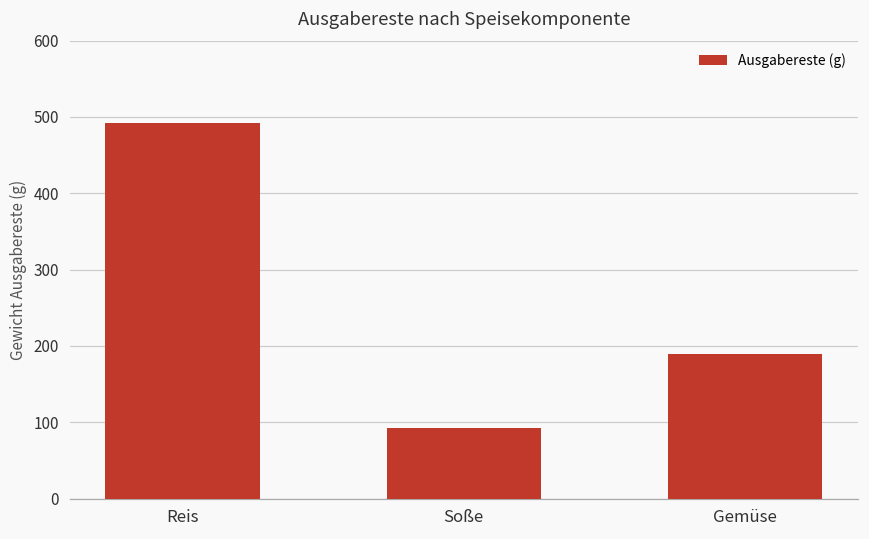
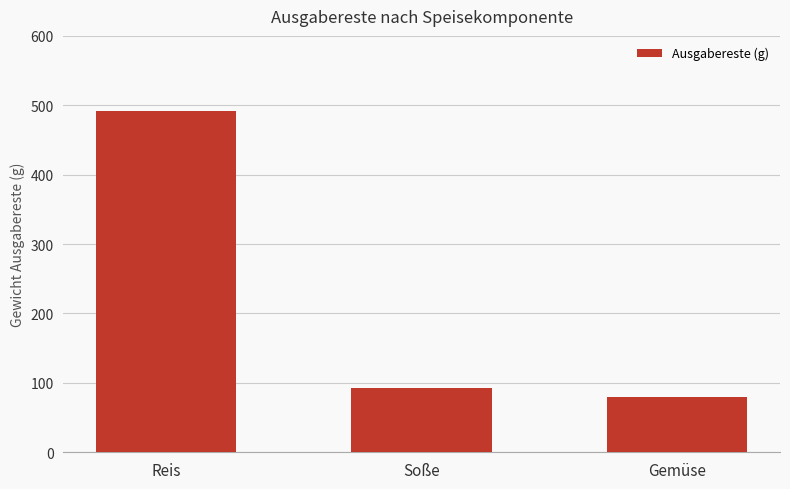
Gemüse: 190 -> 80
